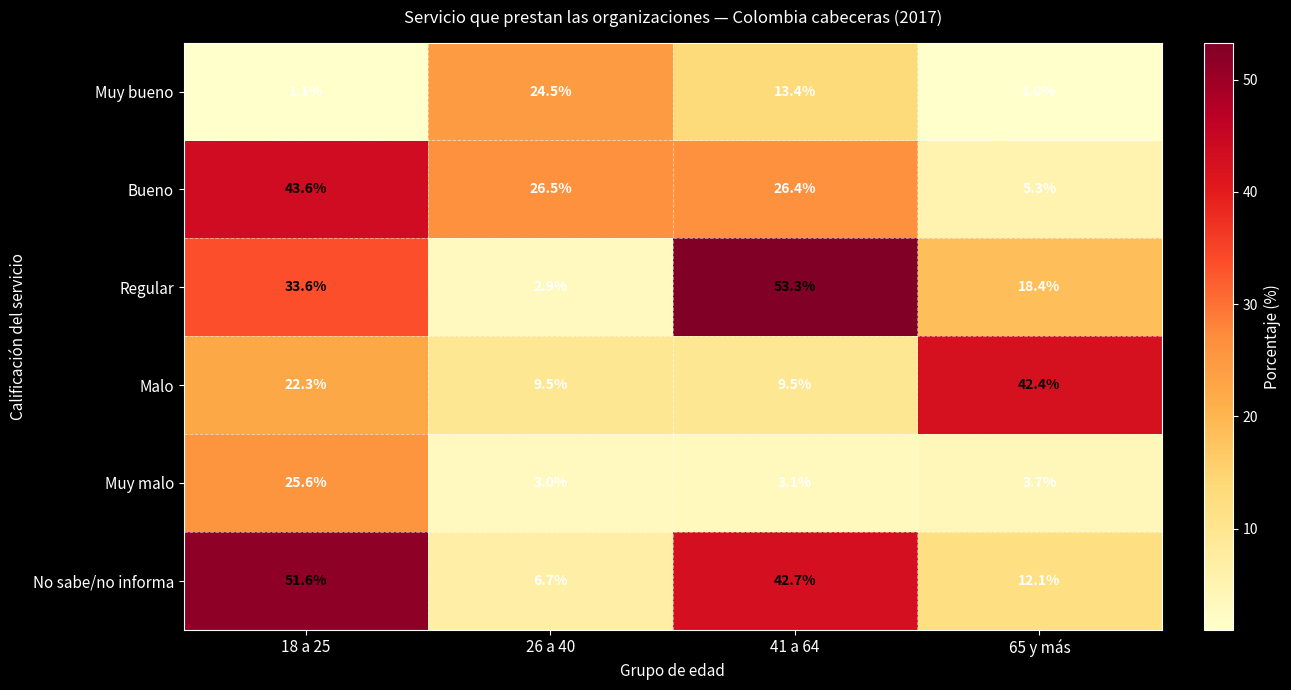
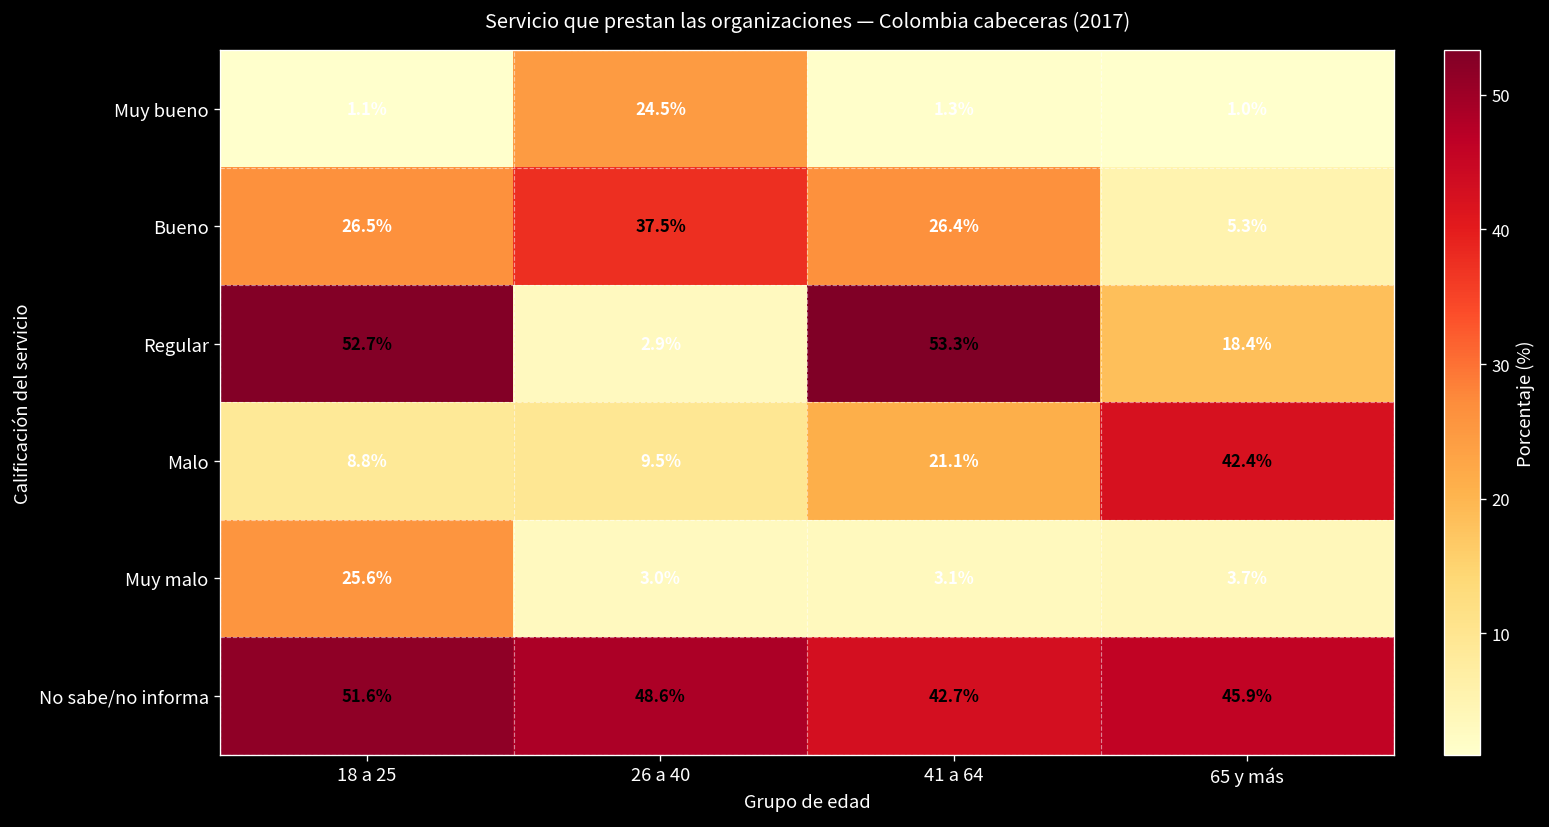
Muy bueno, 41 a 64: 13.4% -> 1.3%
Bueno, 18 a 25: 43.6% -> 26.5%
Bueno, 26 a 40: 26.5% -> 37.5%
Regular, 18 a 25: 33.6% -> 52.7%
Malo, 18 a 25: 22.3% -> 8.8%
Malo, 41 a 64: 9.5% -> 21.1%
No sabe/no informa, 26 a 40: 6.7% -> 48.6%
No sabe/no informa, 65 y más: 12.1% -> 45.9%
